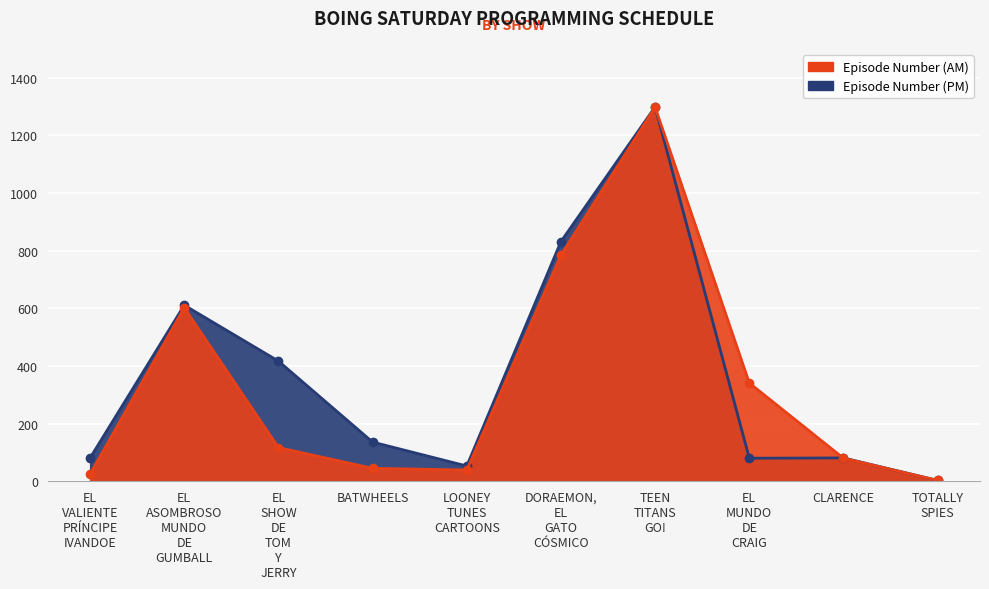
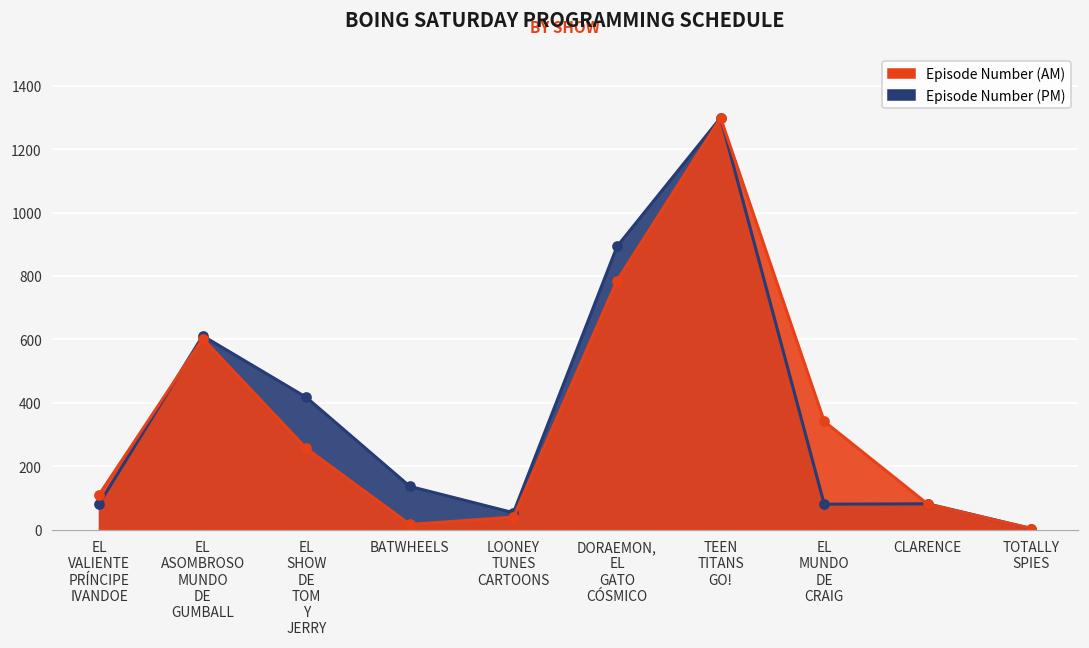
Episode Number (AM), EL VALIENTE PRÍNCIPE IVANDOE: 30 -> 110
Episode Number (AM), EL SHOW DE TOM Y JERRY: 120 -> 260
Episode Number (AM), BATWHEELS: 50 -> 20
Episode Number (PM), DORAEMON, EL GATO CÓSMICO: 830 -> 890
